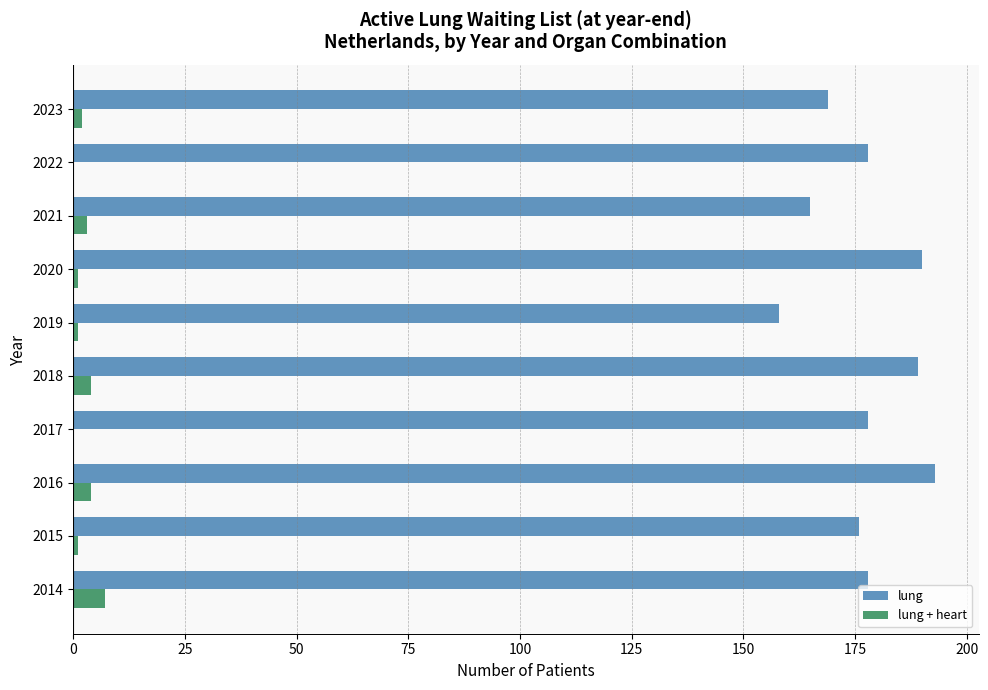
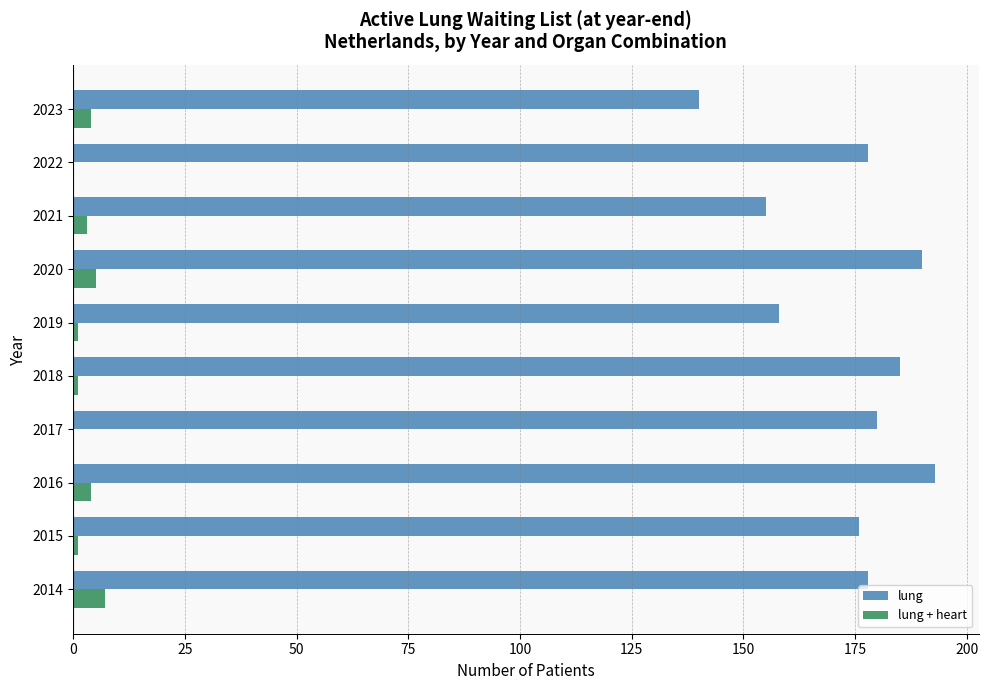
lung, 2023: 169 -> 140
lung + heart, 2023: 2 -> 4
lung, 2021: 165 -> 155
lung + heart, 2020: 1 -> 5
lung, 2018: 189 -> 185
lung + heart, 2018: 4 -> 1
lung, 2017: 178 -> 180
